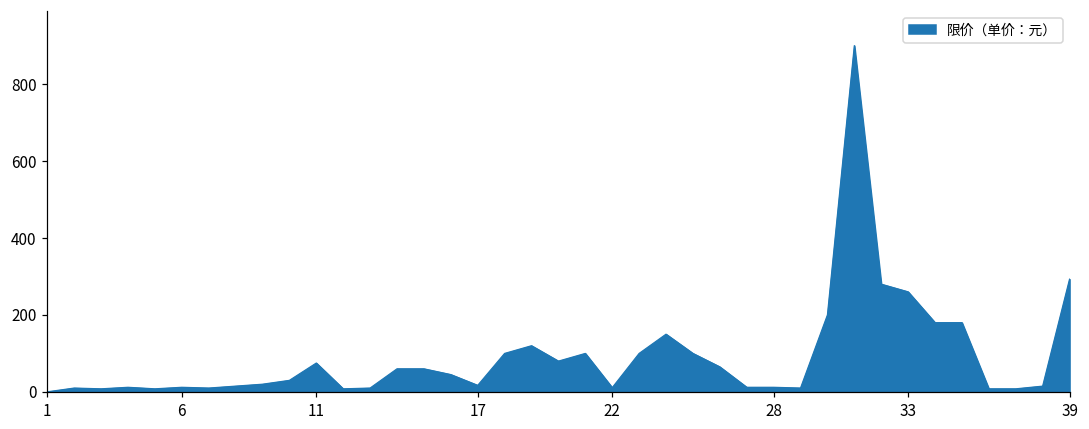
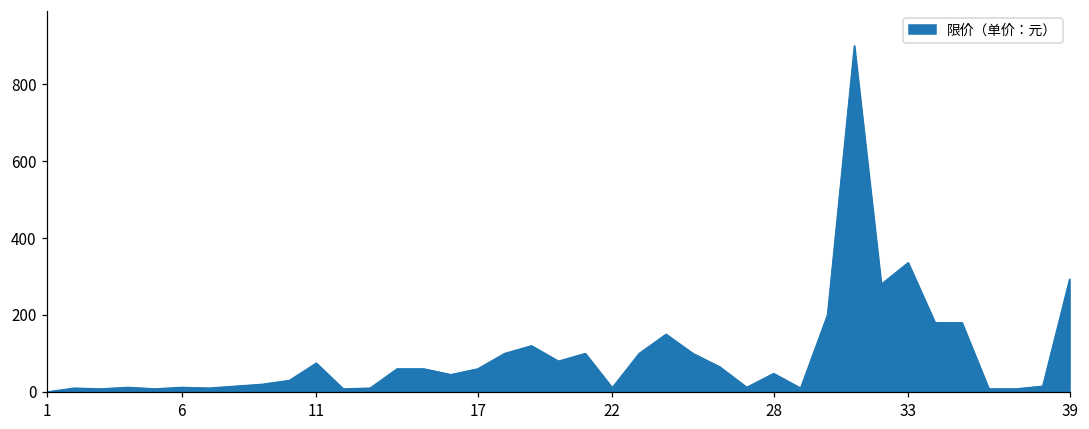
17: 20 -> 60
28: 10 -> 50
33: 260 -> 340
